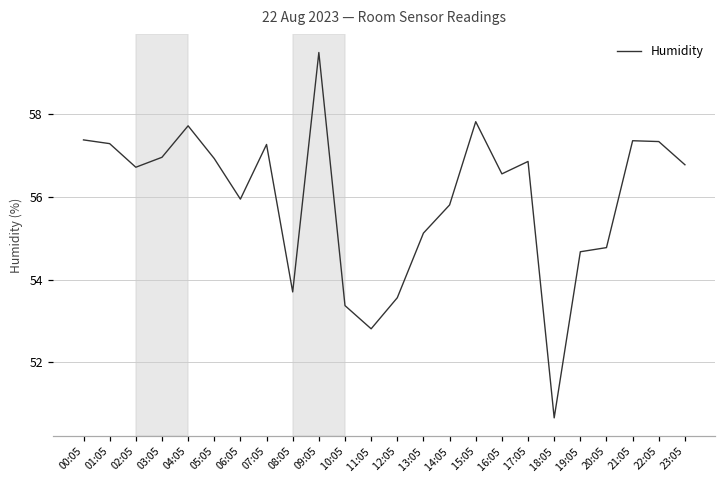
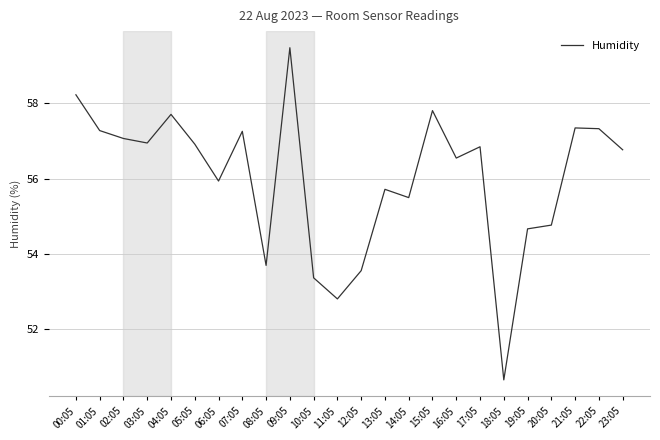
00:05: 57.4 -> 58.2
02:05: 56.7 -> 57.1
13:05: 55.1 -> 55.7
14:05: 55.8 -> 55.5
